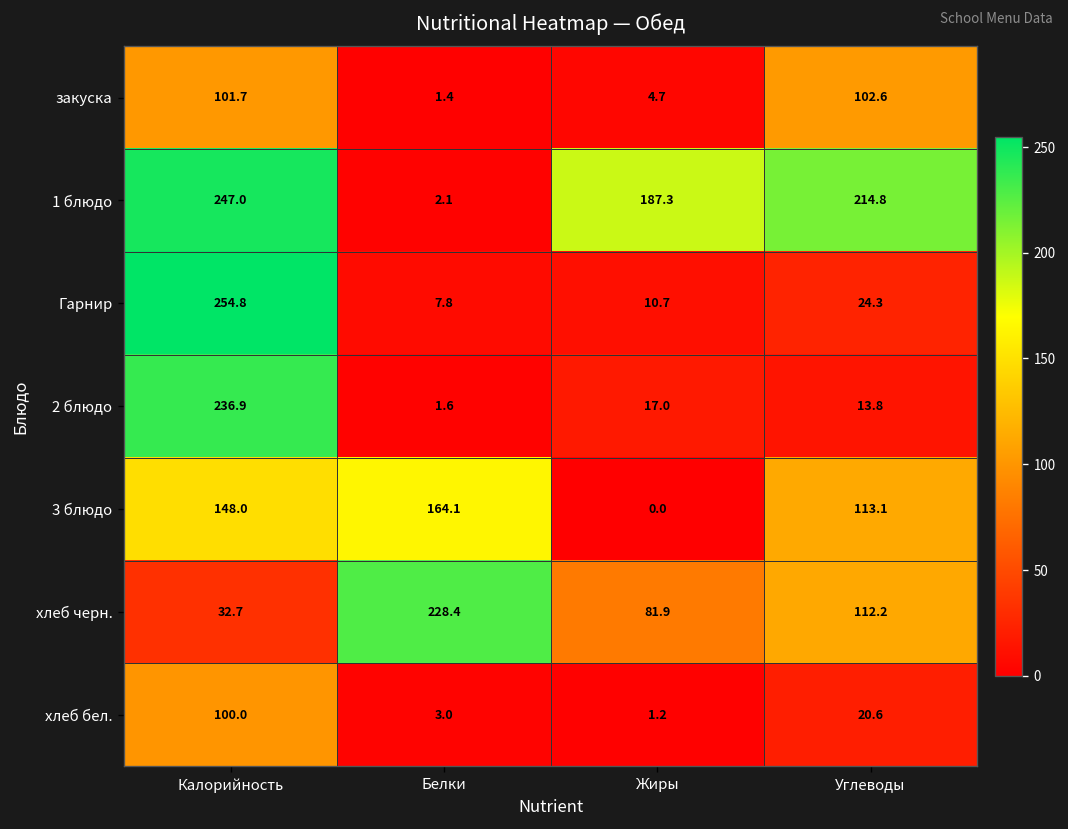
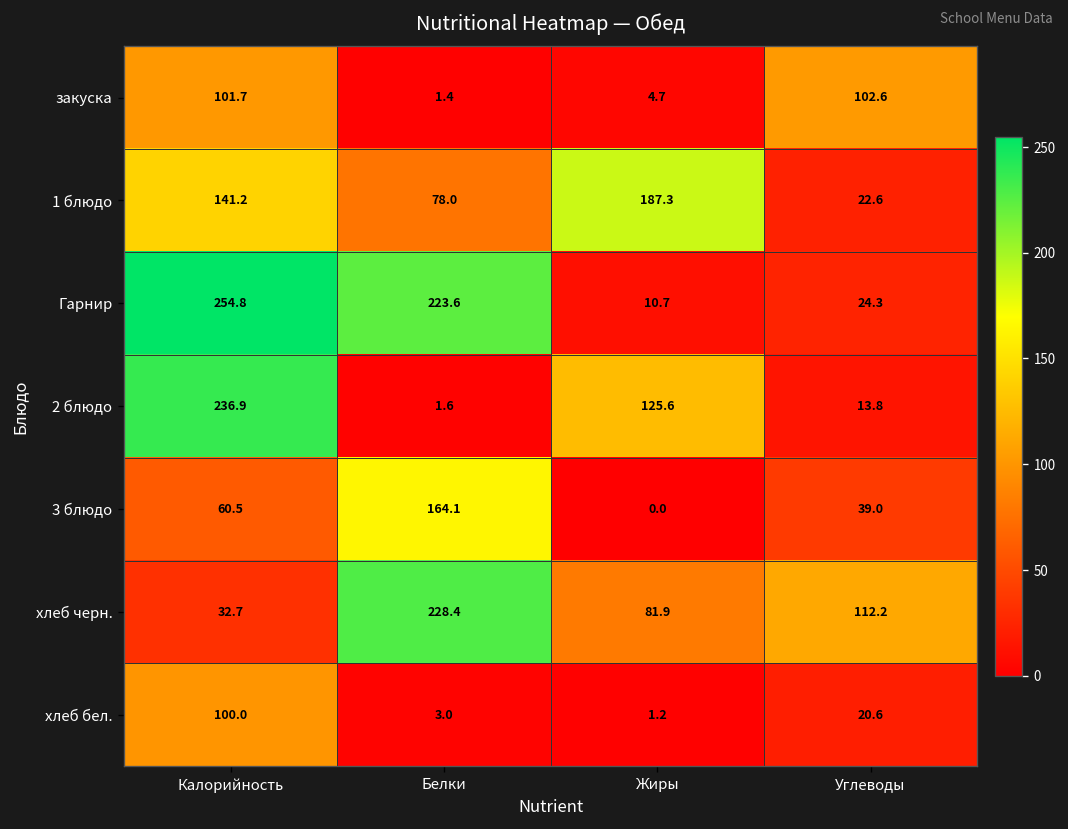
1 блюдо, Калорийность: 247.0 -> 141.2
1 блюдо, Белки: 2.1 -> 78.0
1 блюдо, Углеводы: 214.8 -> 22.6
Гарнир, Белки: 7.8 -> 223.6
2 блюдо, Жиры: 17.0 -> 125.6
3 блюдо, Калорийность: 148.0 -> 60.5
3 блюдо, Углеводы: 113.1 -> 39.0
